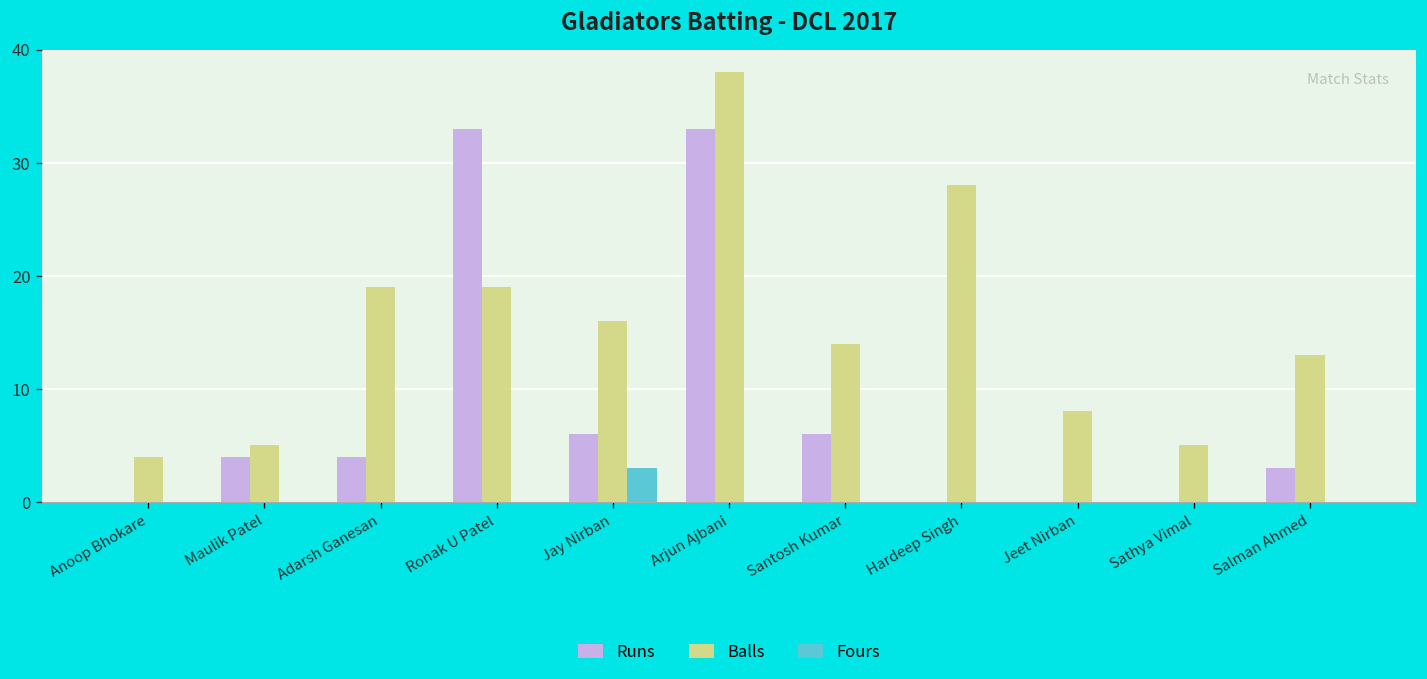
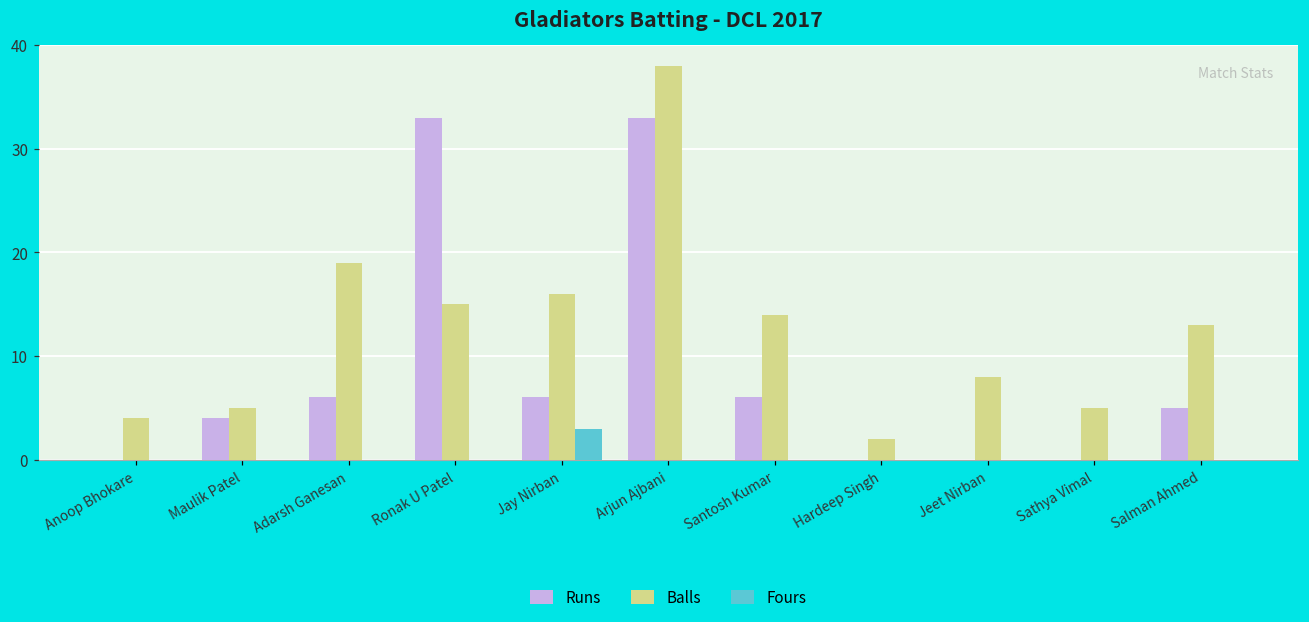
Runs, Adarsh Ganesan: 4 -> 6
Balls, Ronak U Patel: 19 -> 15
Balls, Hardeep Singh: 28 -> 2
Runs, Salman Ahmed: 3 -> 5
